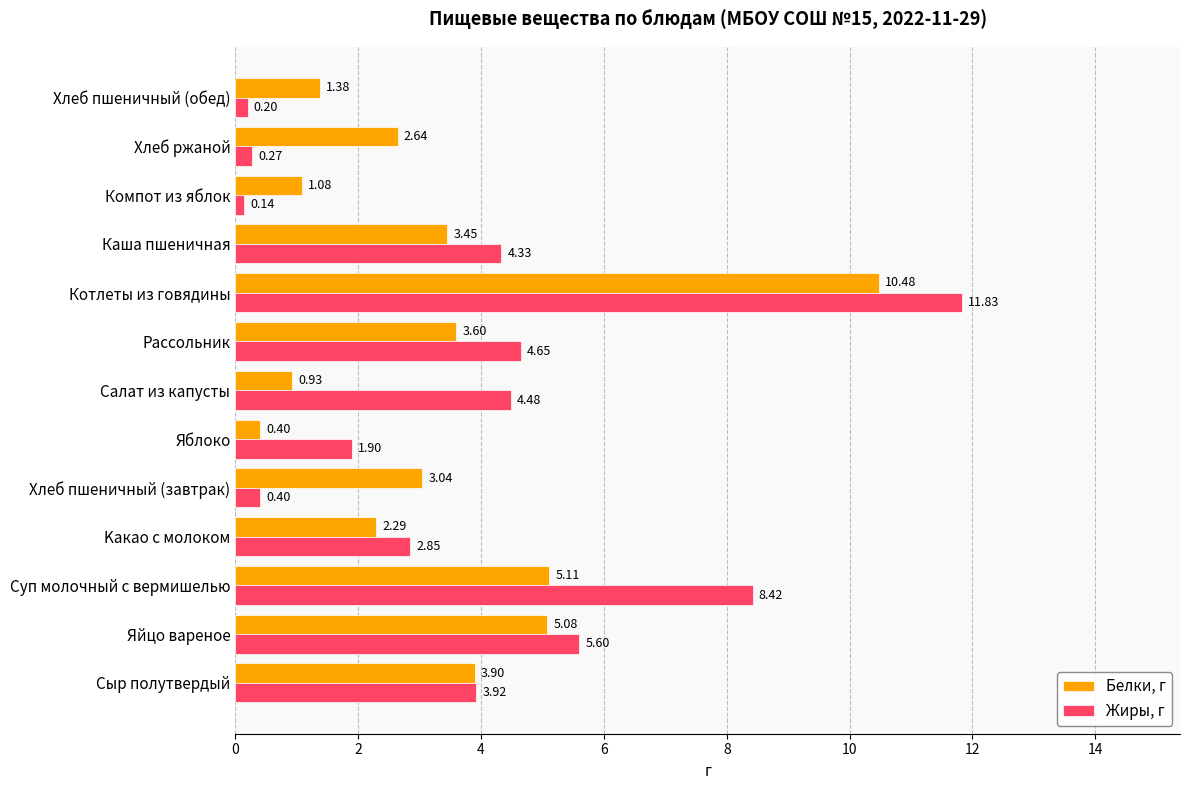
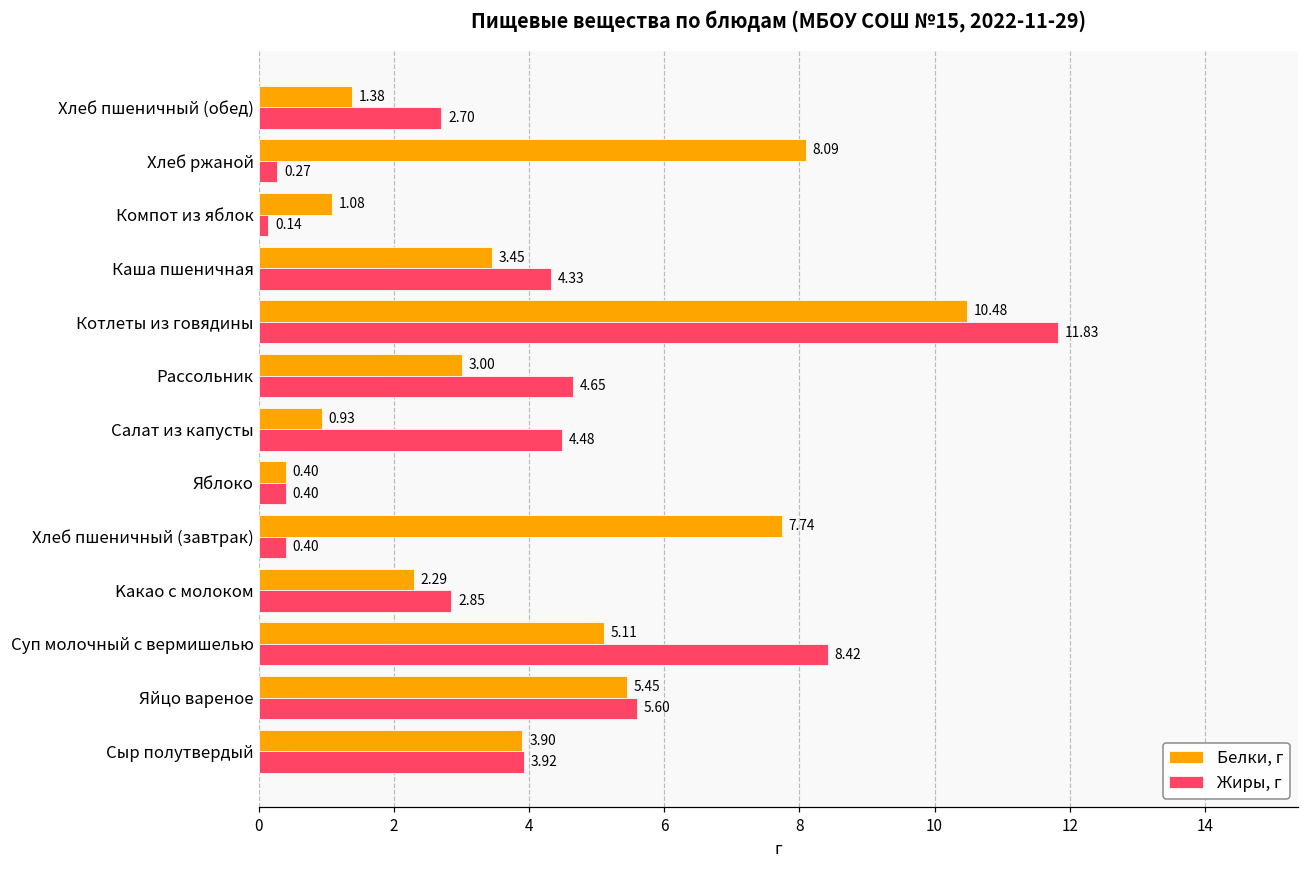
Жиры, г, Хлеб пшеничный (обед): 0.20 -> 2.70
Белки, г, Хлеб ржаной: 2.64 -> 8.09
Белки, г, Рассольник: 3.60 -> 3.00
Жиры, г, Яблоко: 1.90 -> 0.40
Белки, г, Хлеб пшеничный (завтрак): 3.04 -> 7.74
Белки, г, Яйцо вареное: 5.08 -> 5.45
